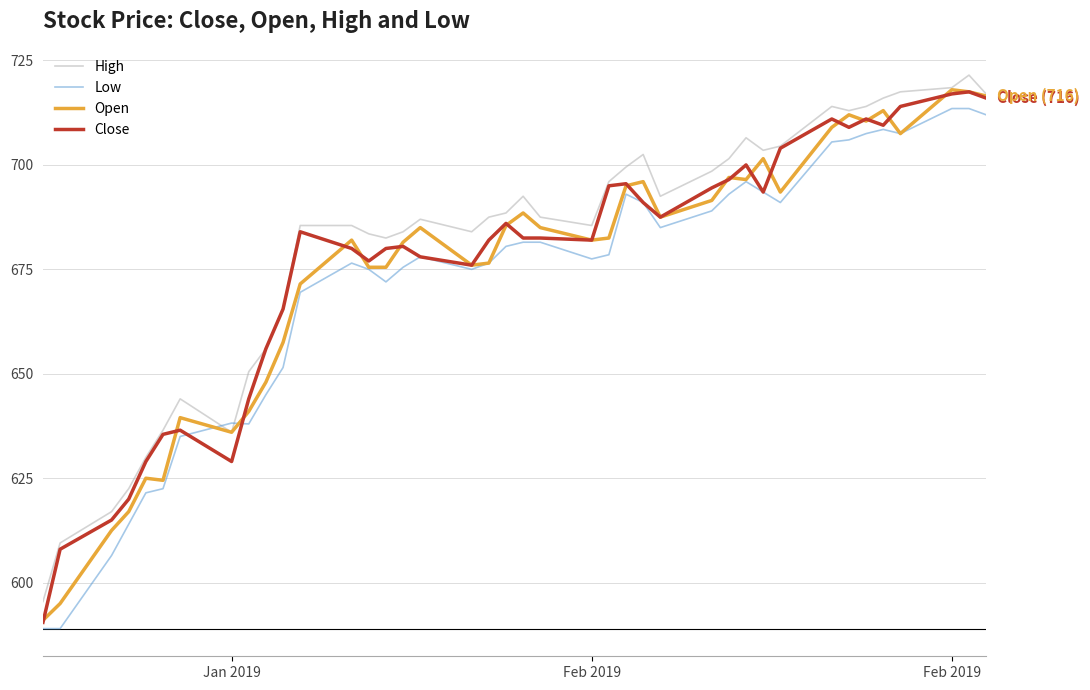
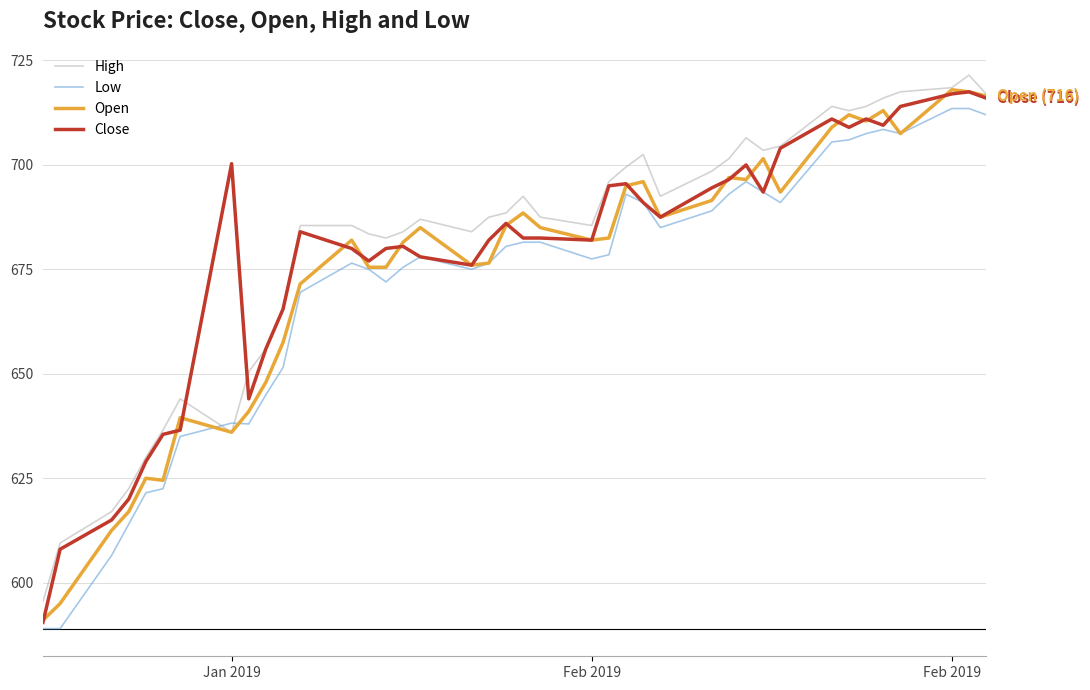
Close, Jan 2019: 629 -> 700
